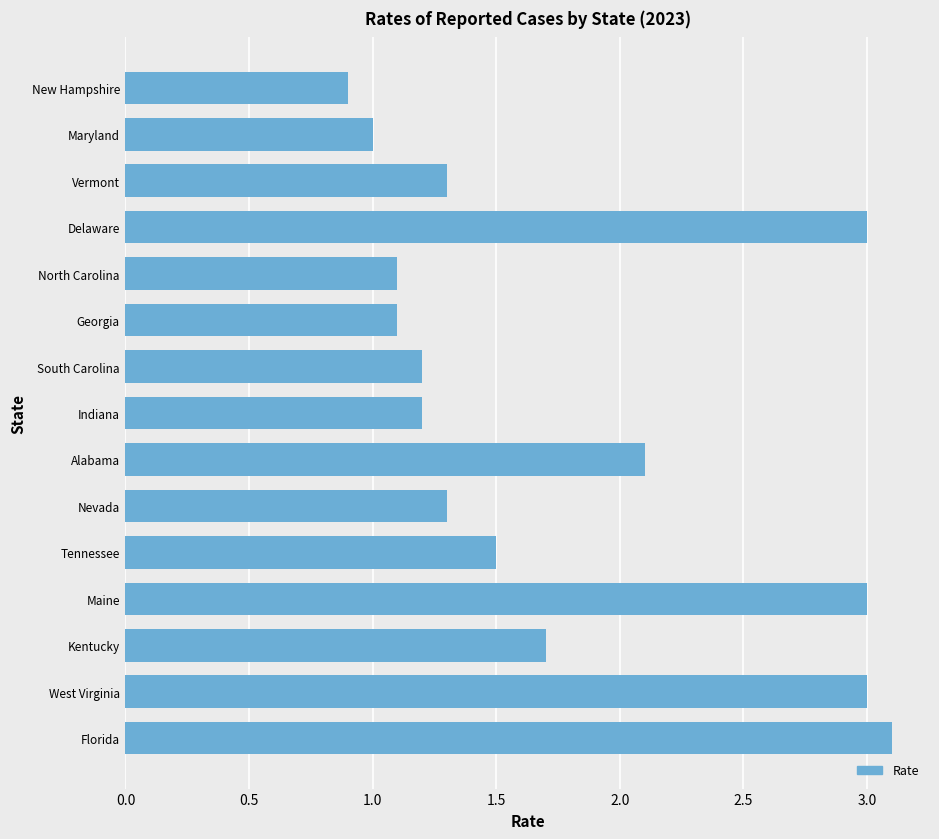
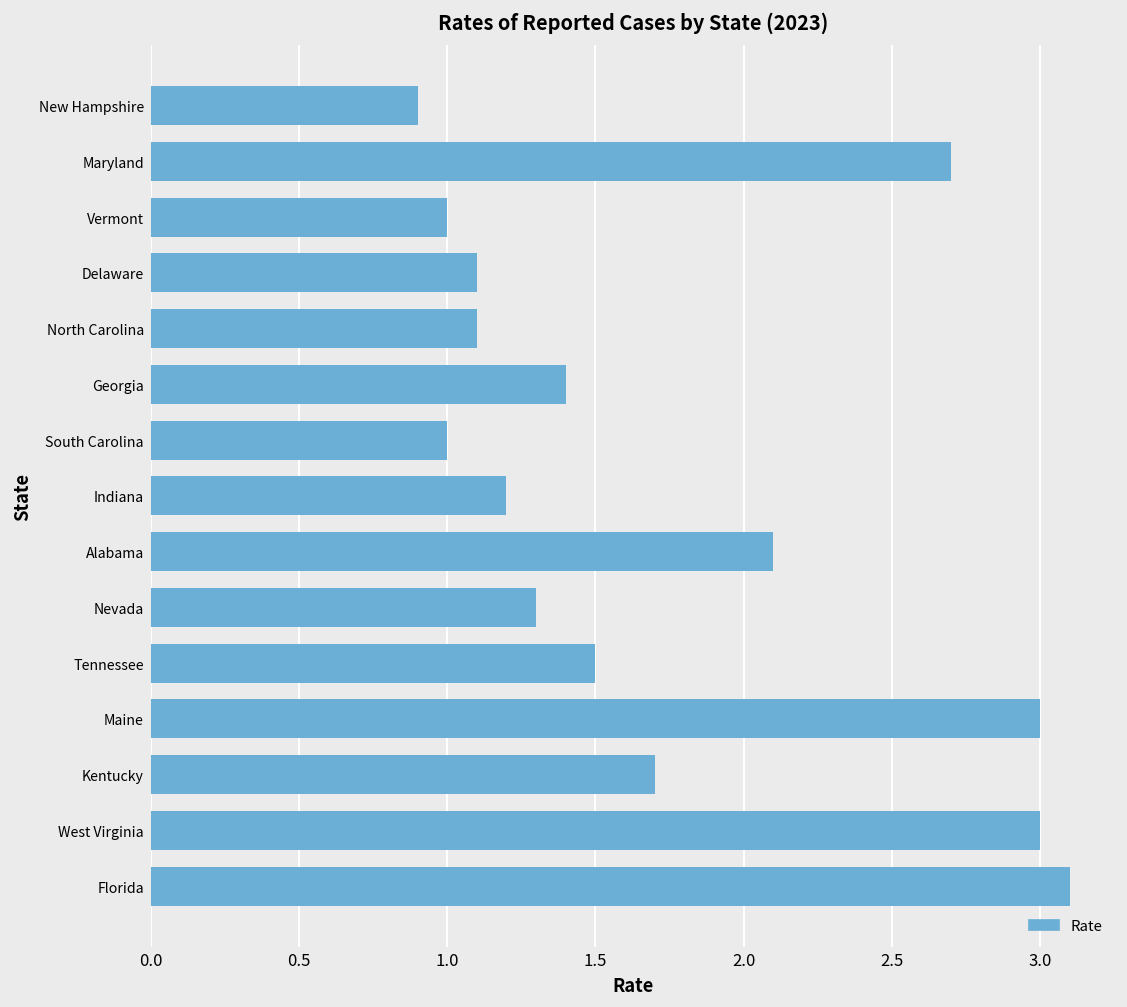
Maryland: 1.0 -> 2.7
Vermont: 1.3 -> 1.0
Delaware: 3.0 -> 1.1
Georgia: 1.1 -> 1.4
South Carolina: 1.2 -> 1.0
